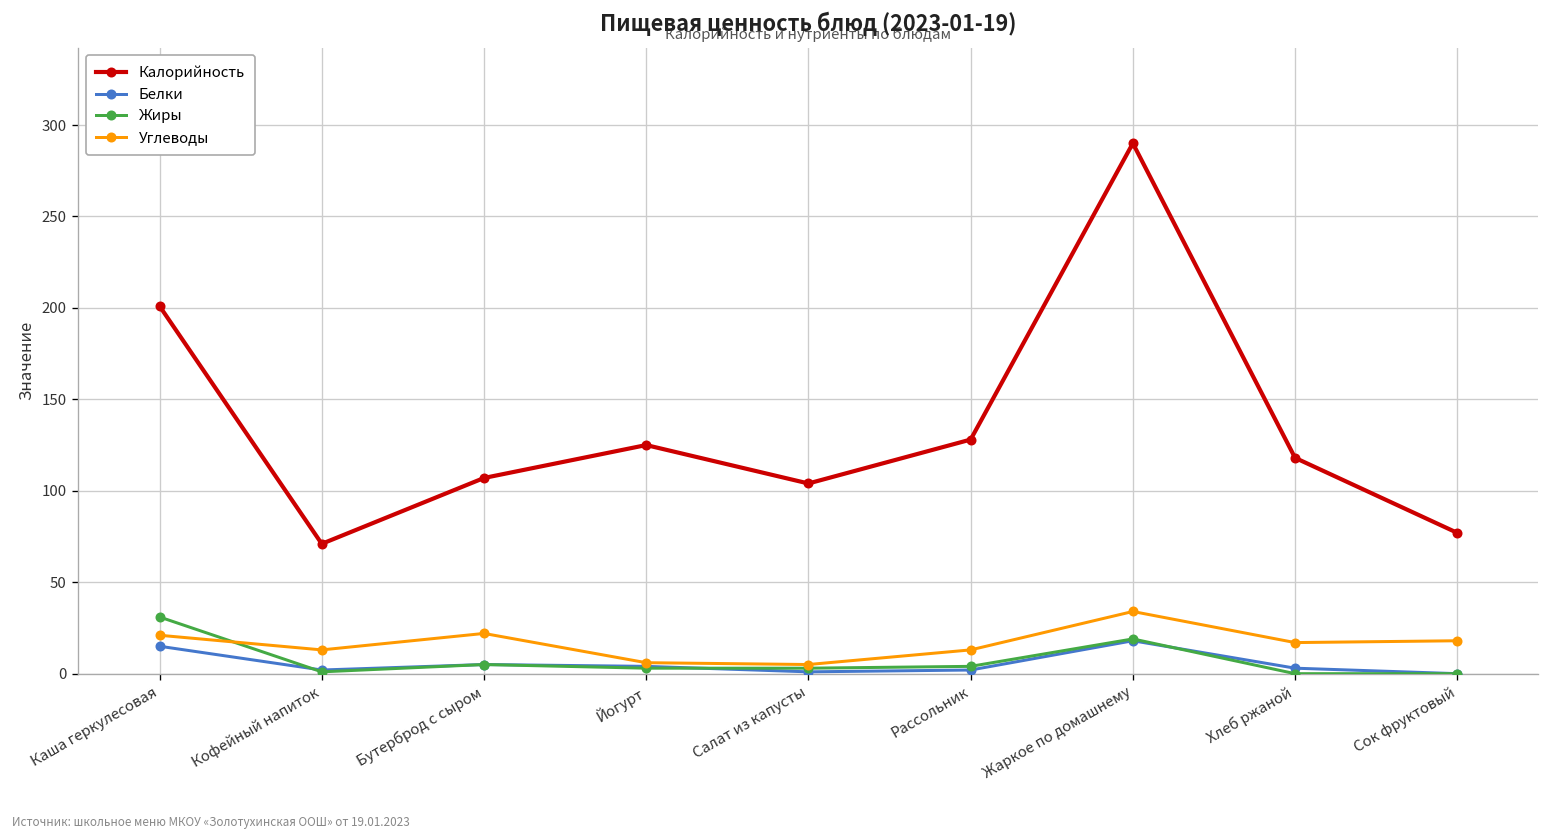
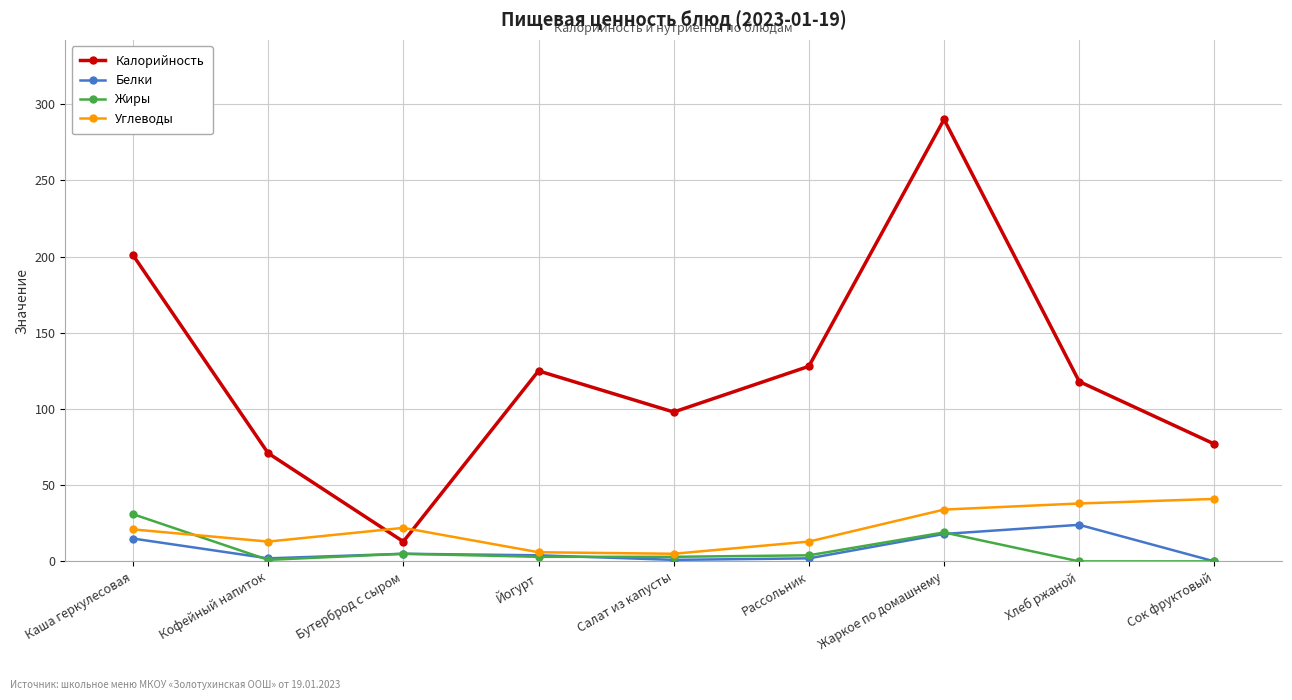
Калорийность, Бутерброд с сыром: 107 -> 13
Калорийность, Салат из капусты: 104 -> 98
Белки, Хлеб ржаной: 3 -> 24
Углеводы, Хлеб ржаной: 17 -> 38
Углеводы, Сок фруктовый: 18 -> 41
